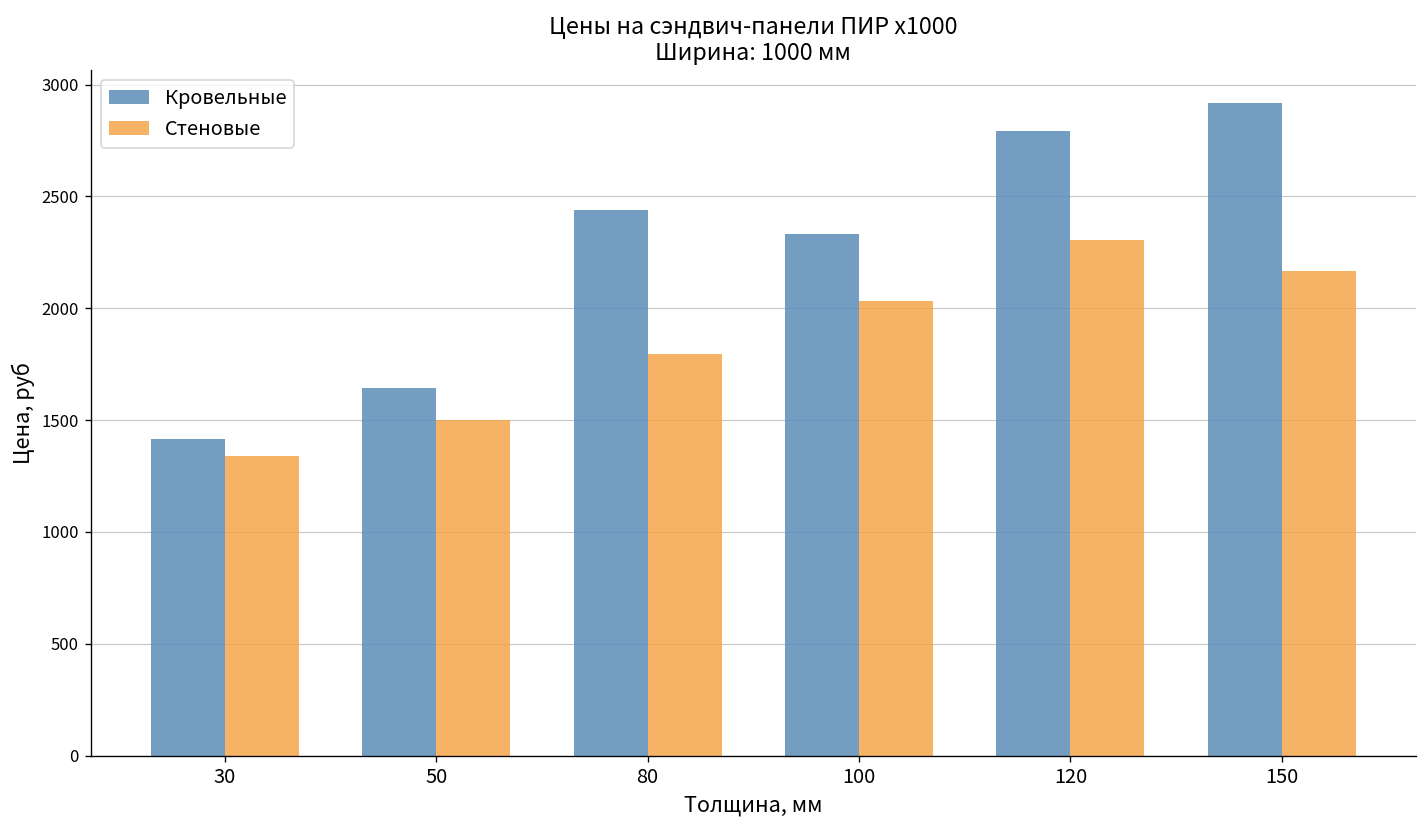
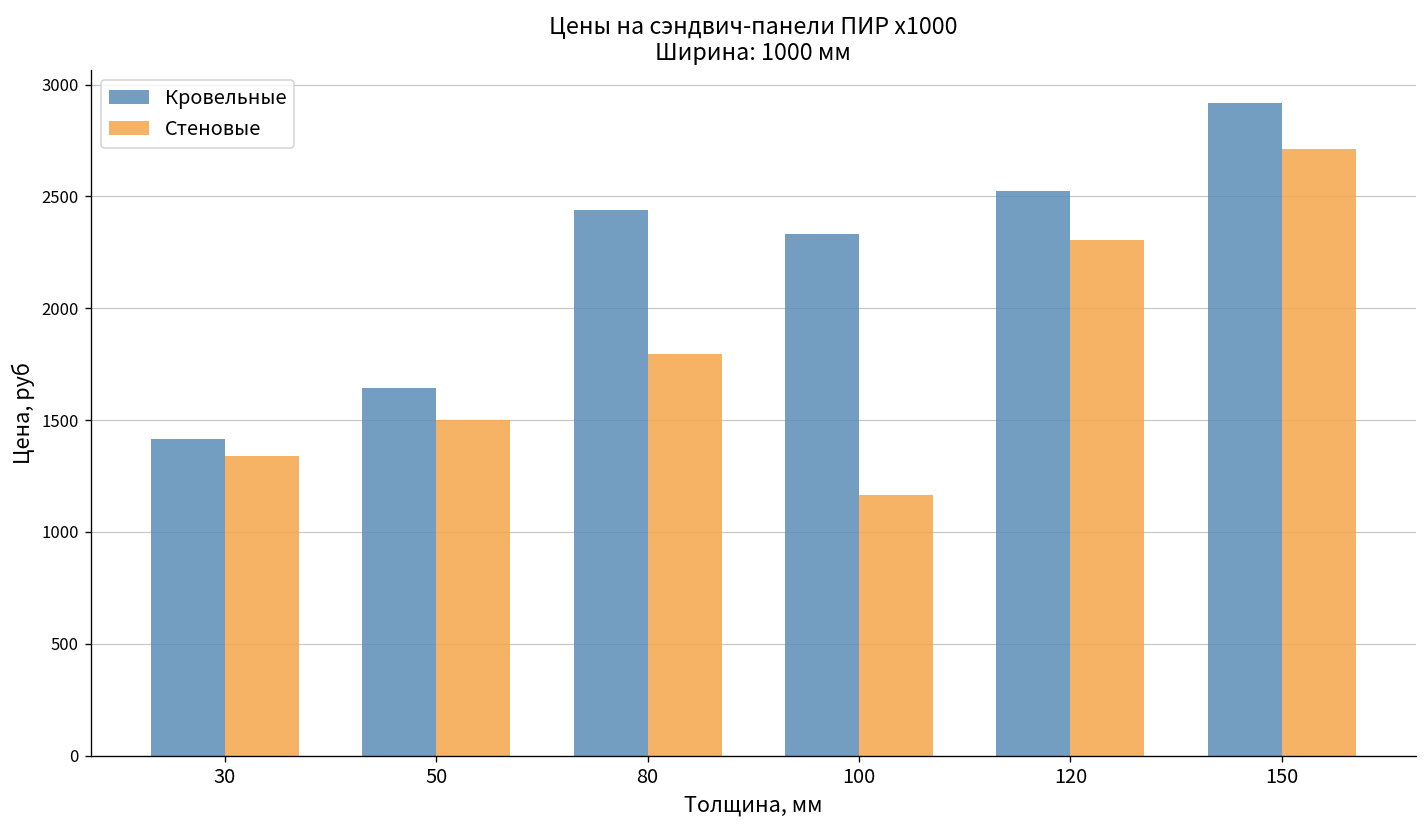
Стеновые, 100: 2030 -> 1170
Кровельные, 120: 2790 -> 2520
Стеновые, 150: 2170 -> 2710
